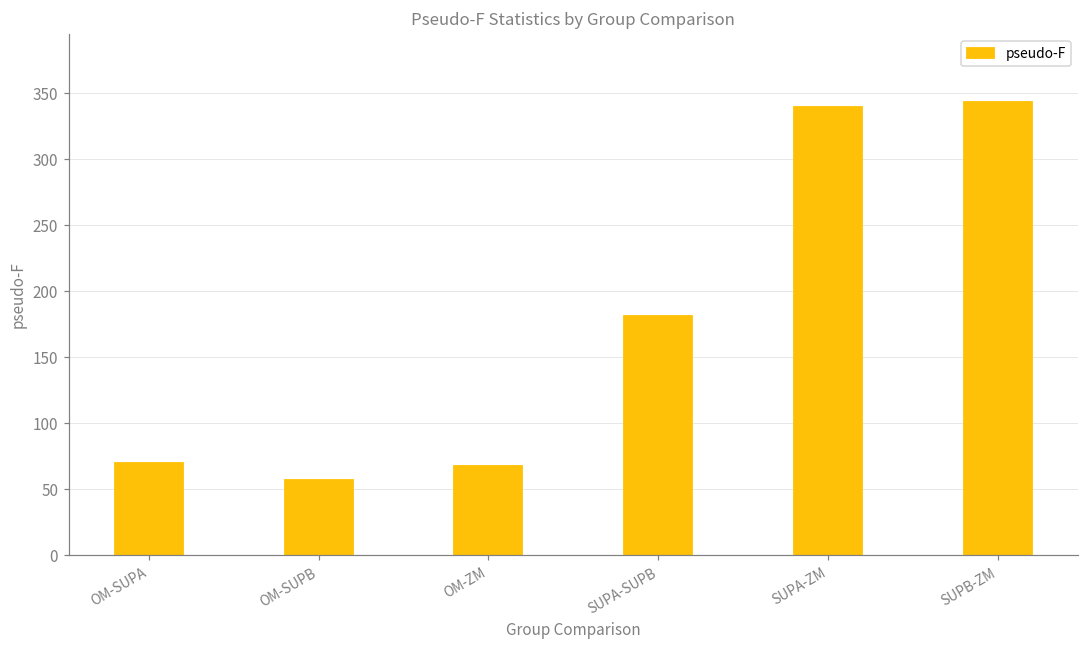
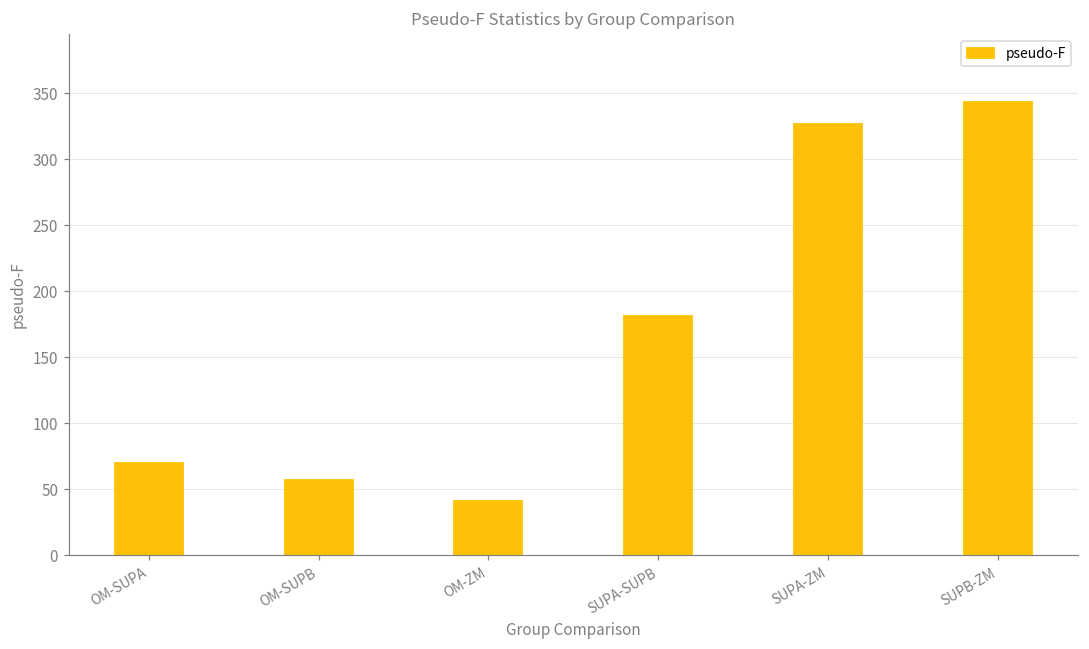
OM-ZM: 68 -> 42
SUPA-ZM: 339 -> 327
